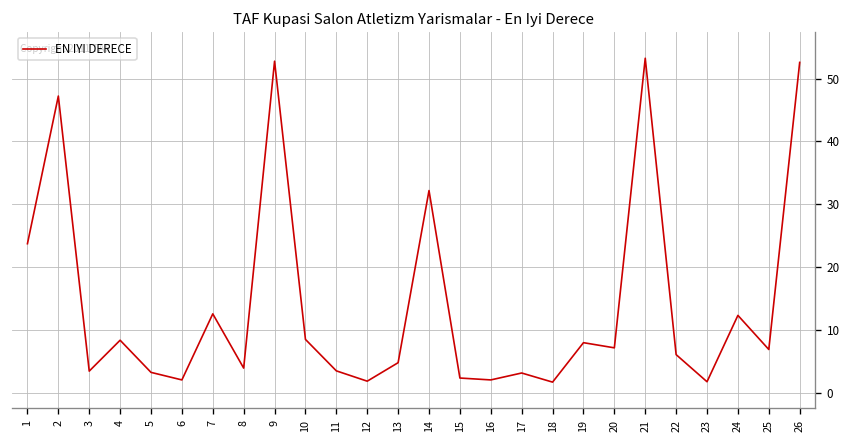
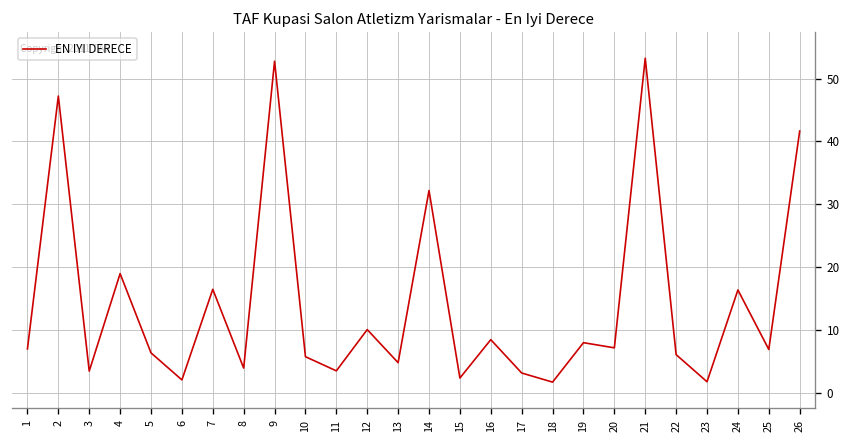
1: 24 -> 7
4: 8 -> 19
5: 3 -> 6
7: 13 -> 17
10: 9 -> 6
12: 2 -> 10
16: 2 -> 9
24: 12 -> 16
26: 53 -> 42
